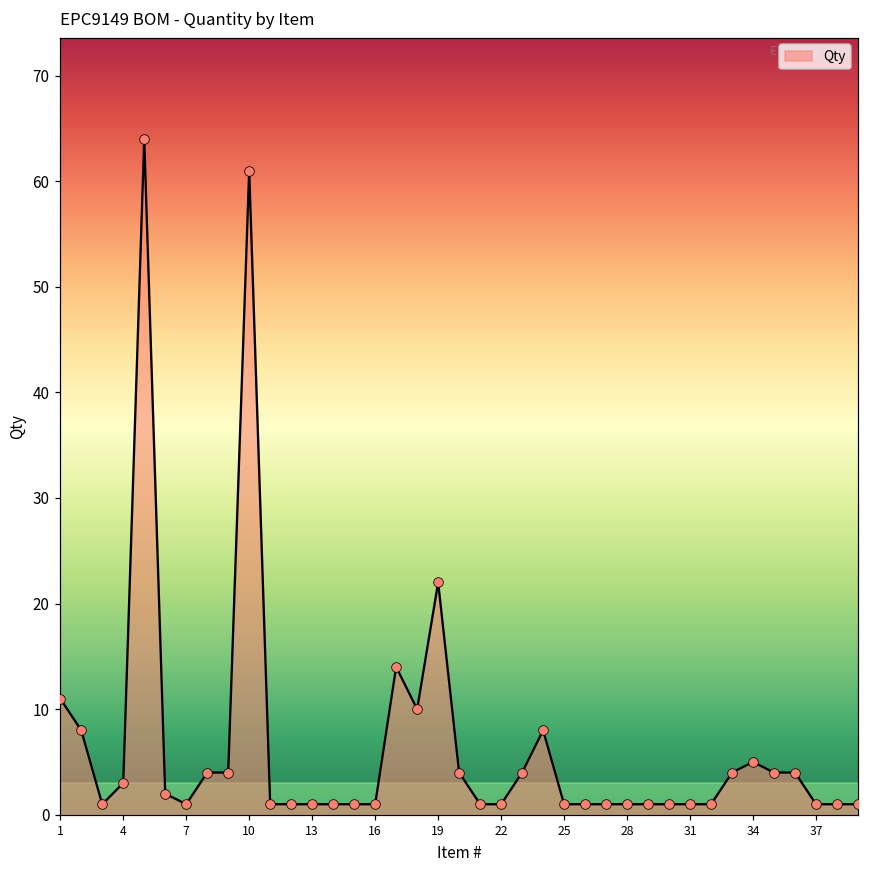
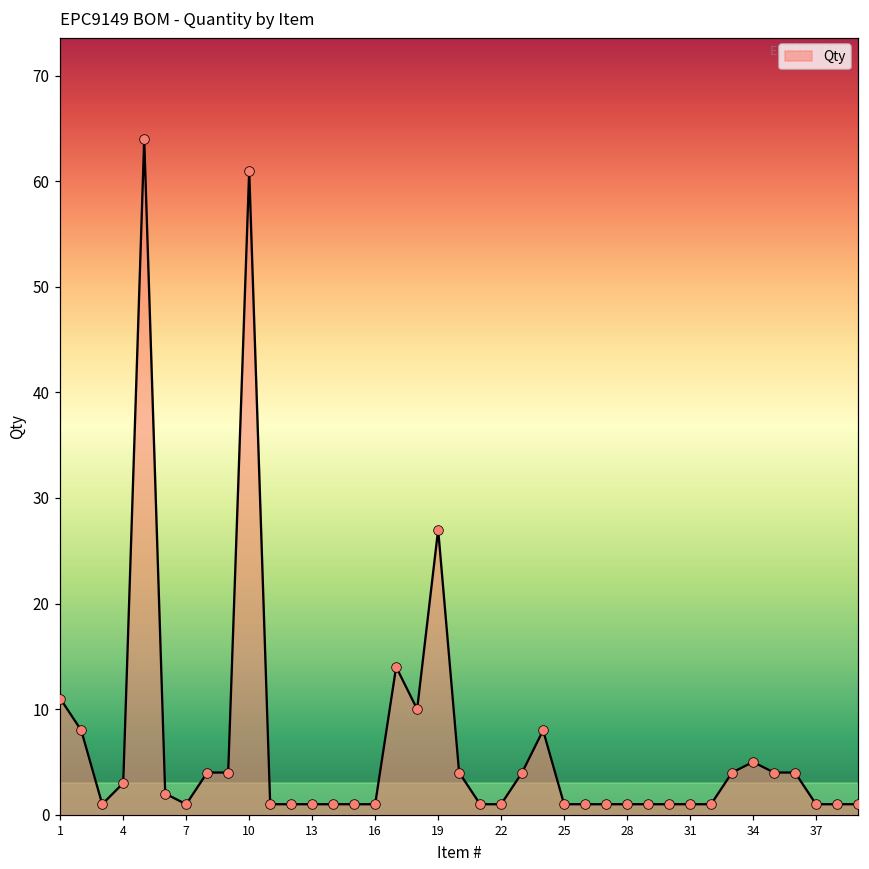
19: 22 -> 27
